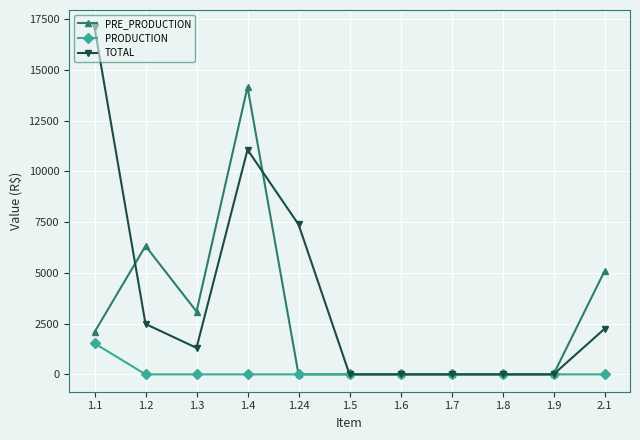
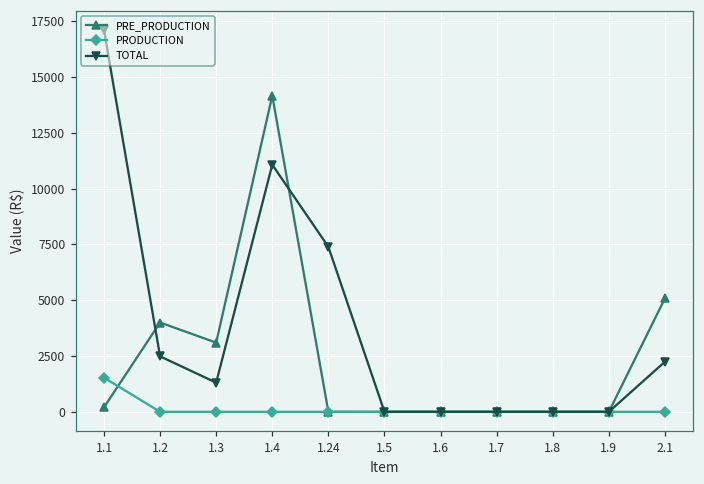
PRE_PRODUCTION, 1.1: 2100 -> 200
PRE_PRODUCTION, 1.2: 6300 -> 4000
